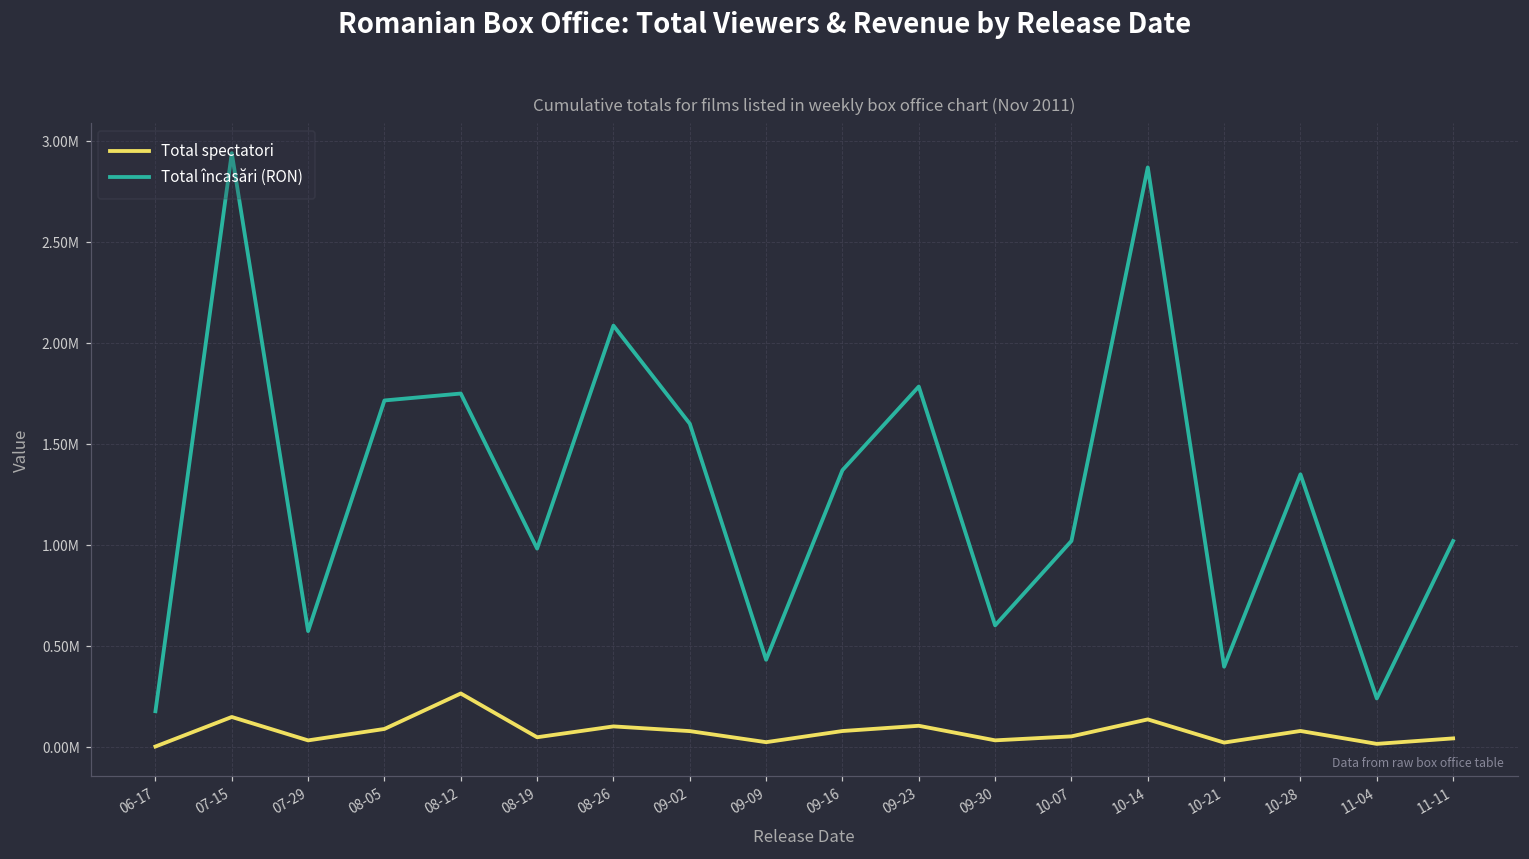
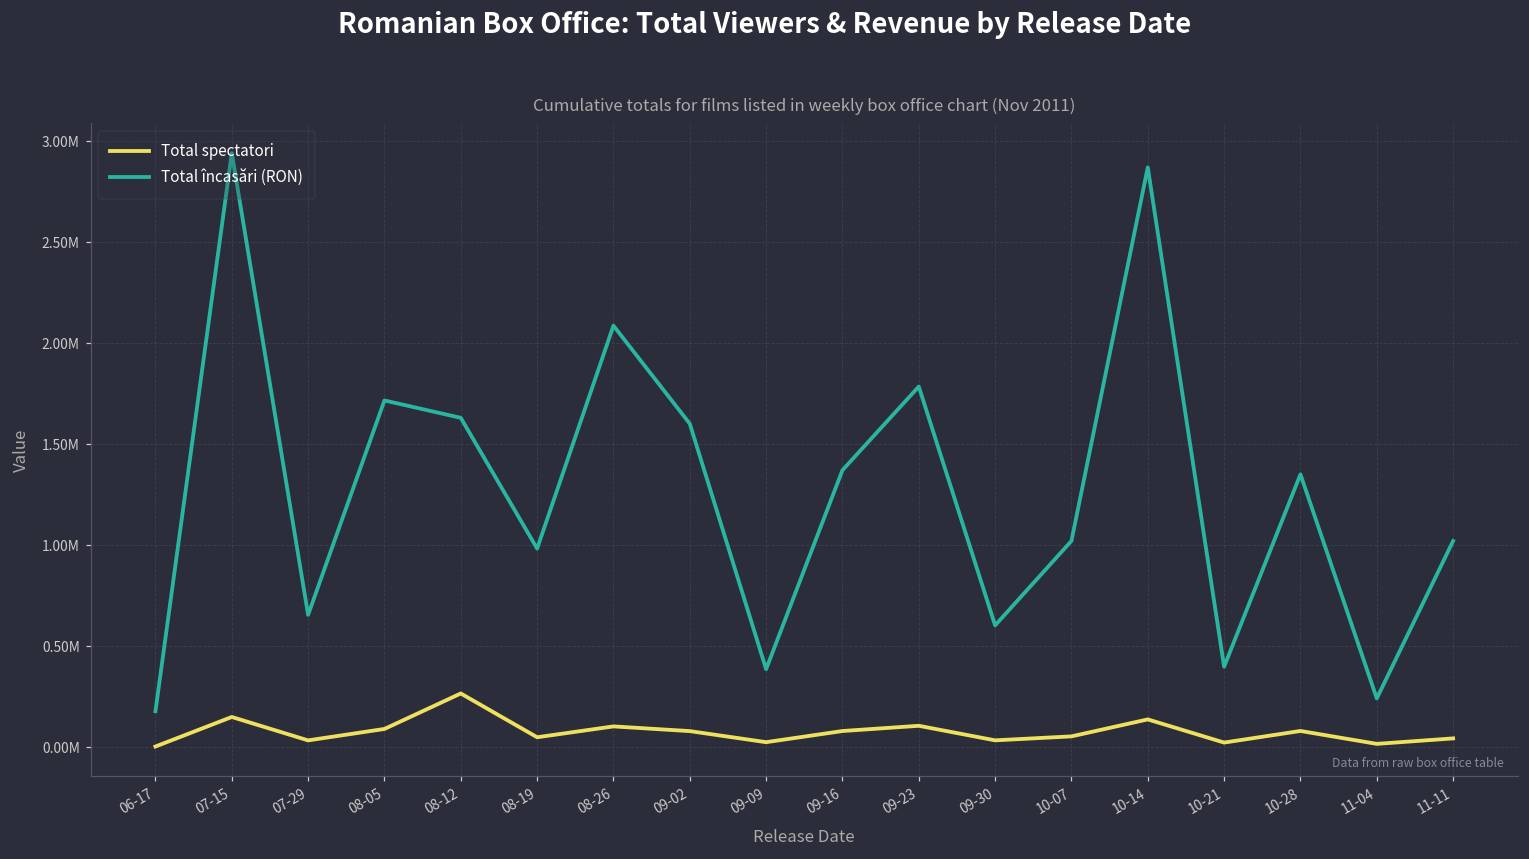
Total încasări (RON), 07-29: 580000 -> 660000
Total încasări (RON), 08-12: 1750000 -> 1630000
Total încasări (RON), 09-09: 430000 -> 390000
